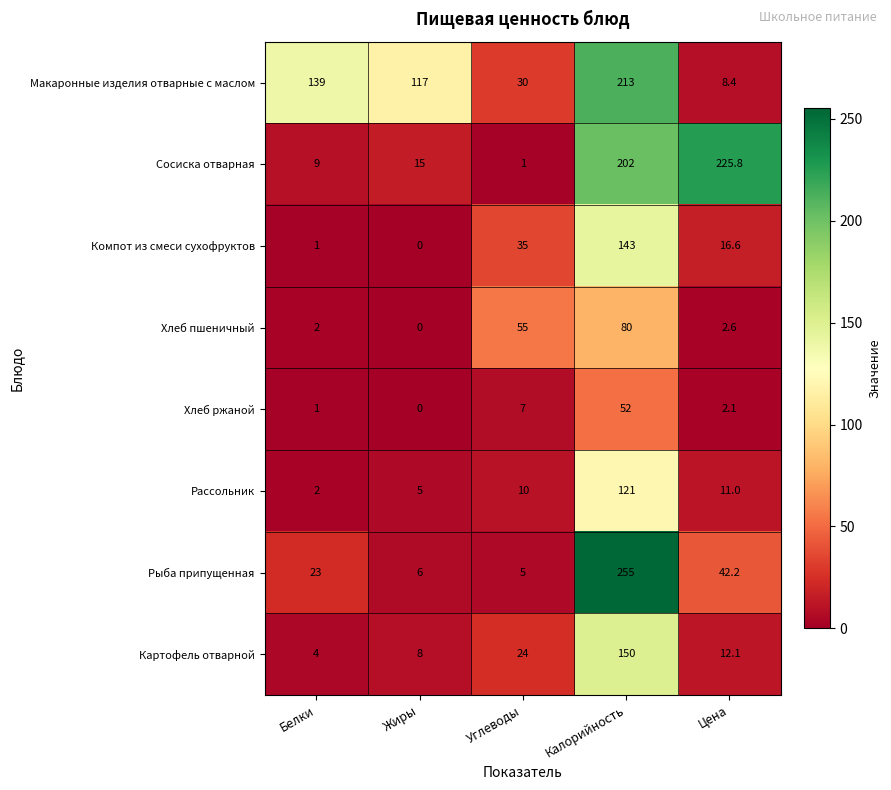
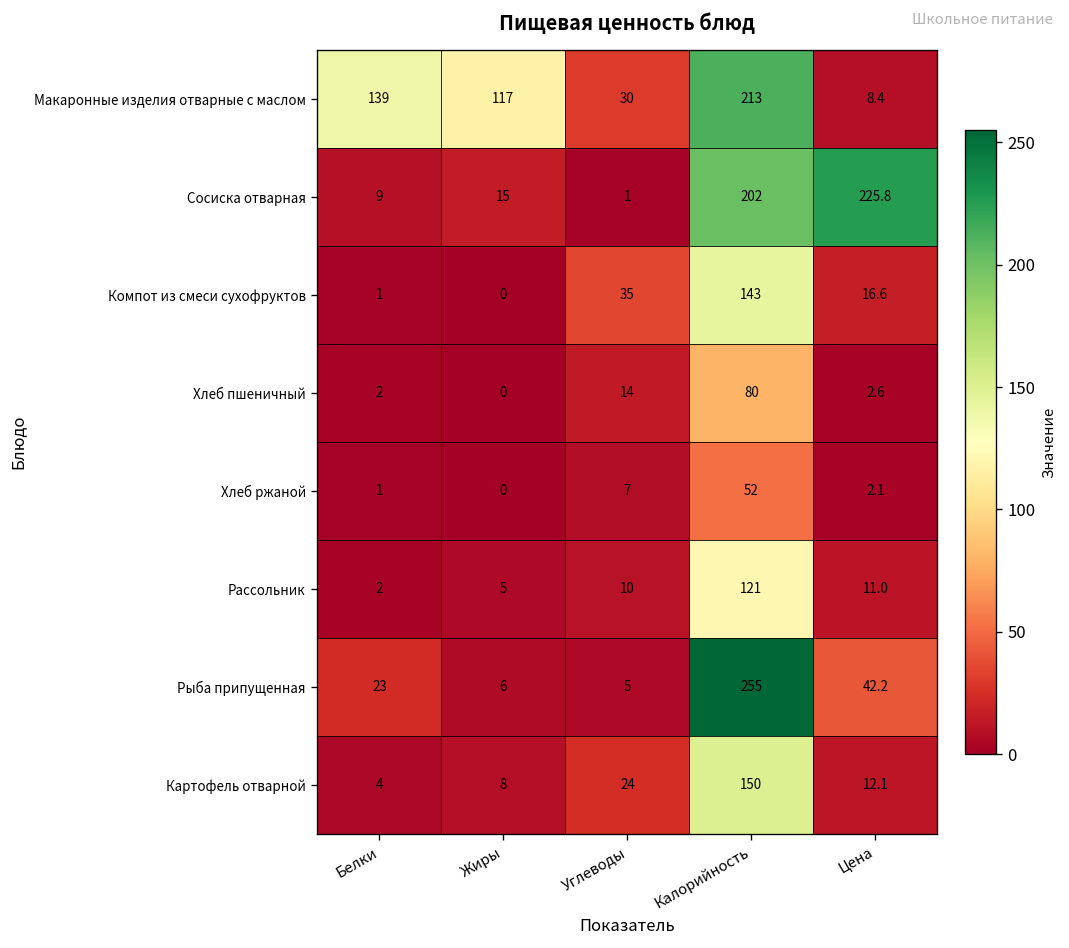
Хлеб пшеничный, Углеводы: 55 -> 14
